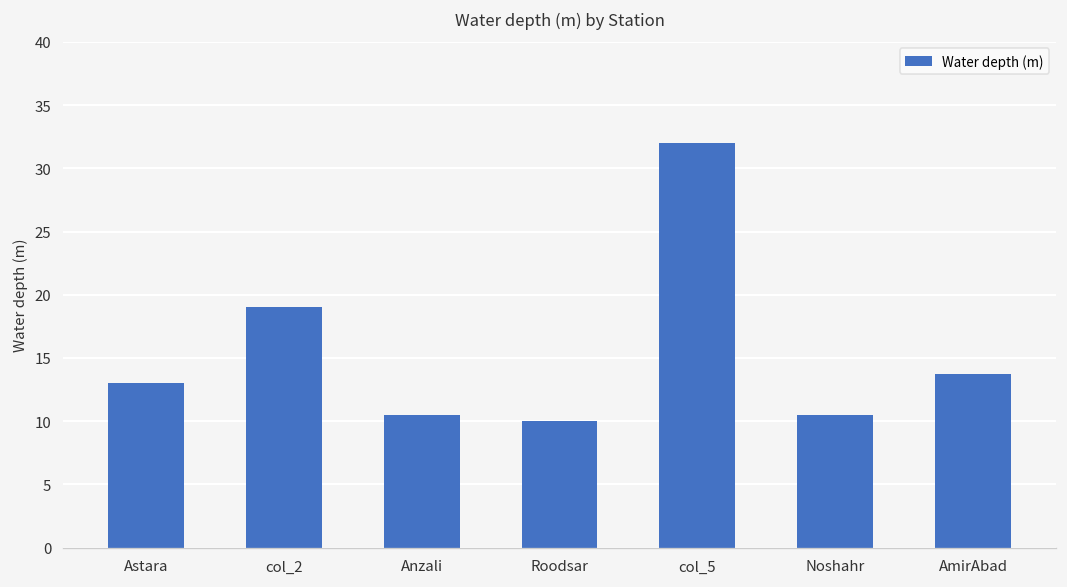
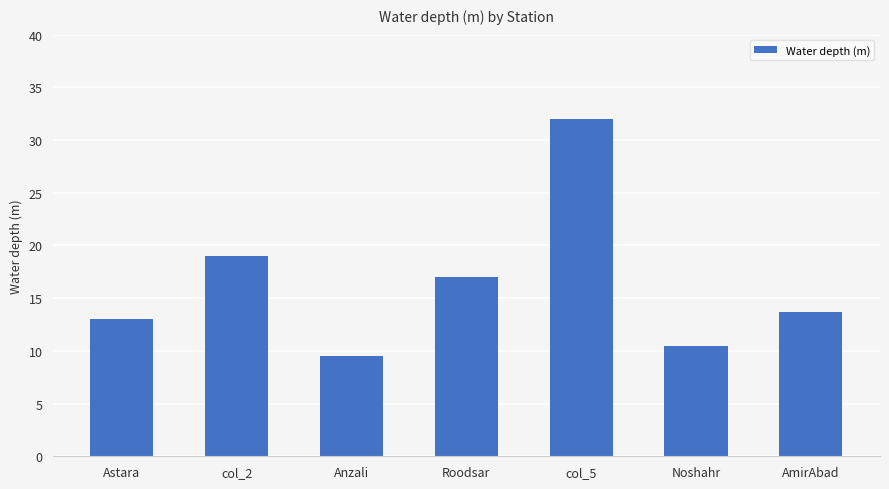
Anzali: 10.5 -> 9.5
Roodsar: 10 -> 17
